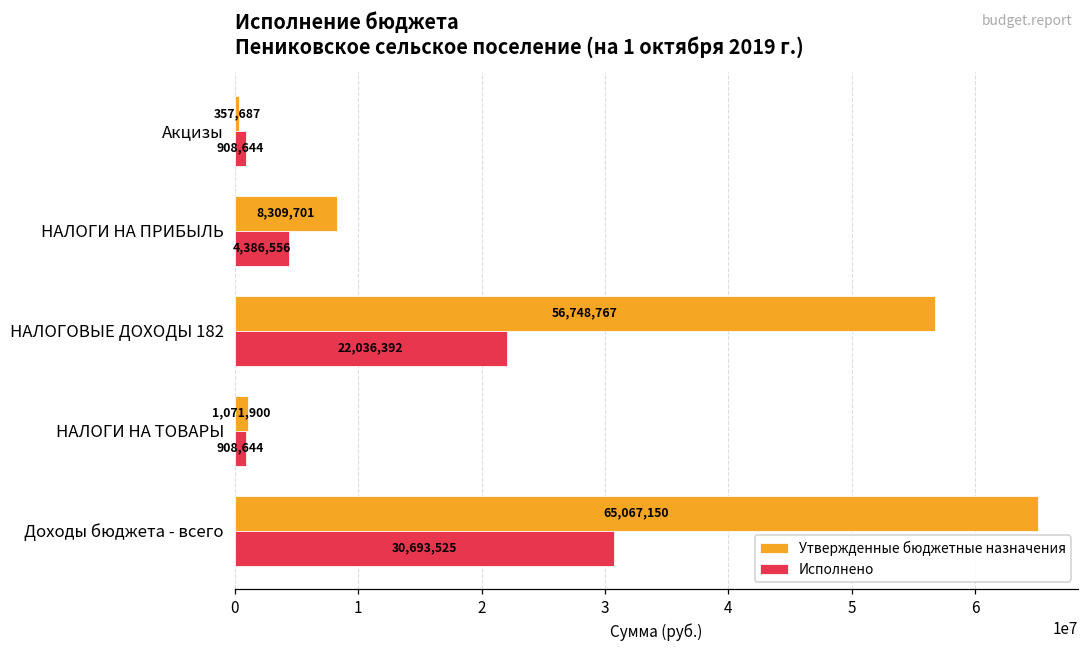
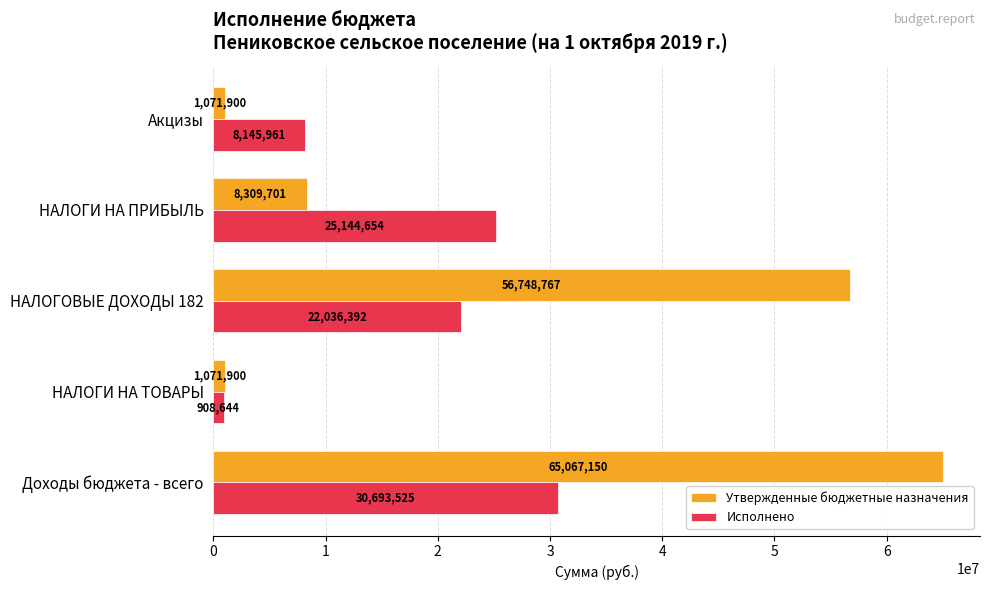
Утвержденные бюджетные назначения, Акцизы: 357,687 -> 1,071,900
Исполнено, Акцизы: 908,644 -> 8,145,961
Исполнено, НАЛОГИ НА ПРИБЫЛЬ: 4,386,556 -> 25,144,654
